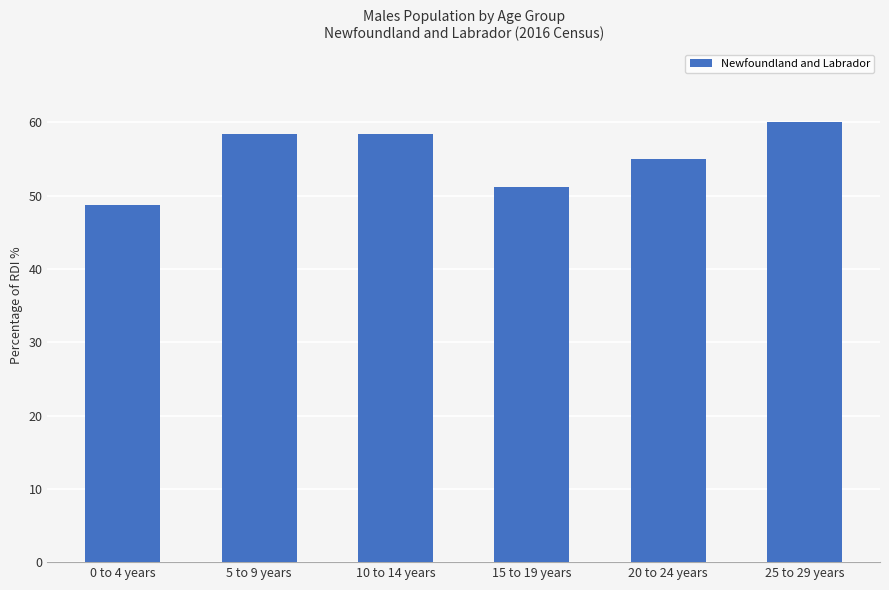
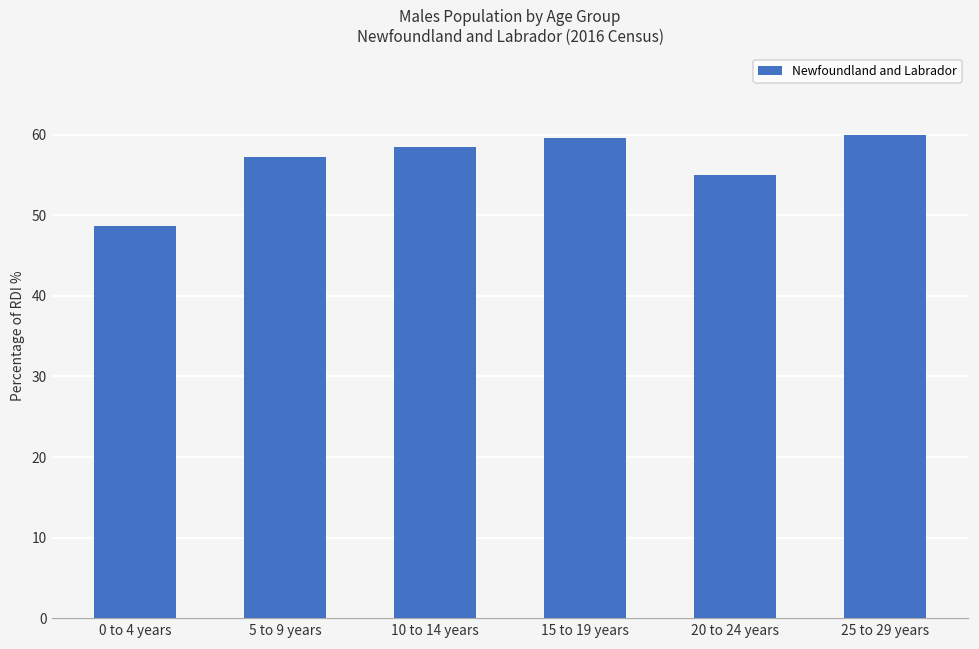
5 to 9 years: 58 -> 57
15 to 19 years: 51 -> 60
